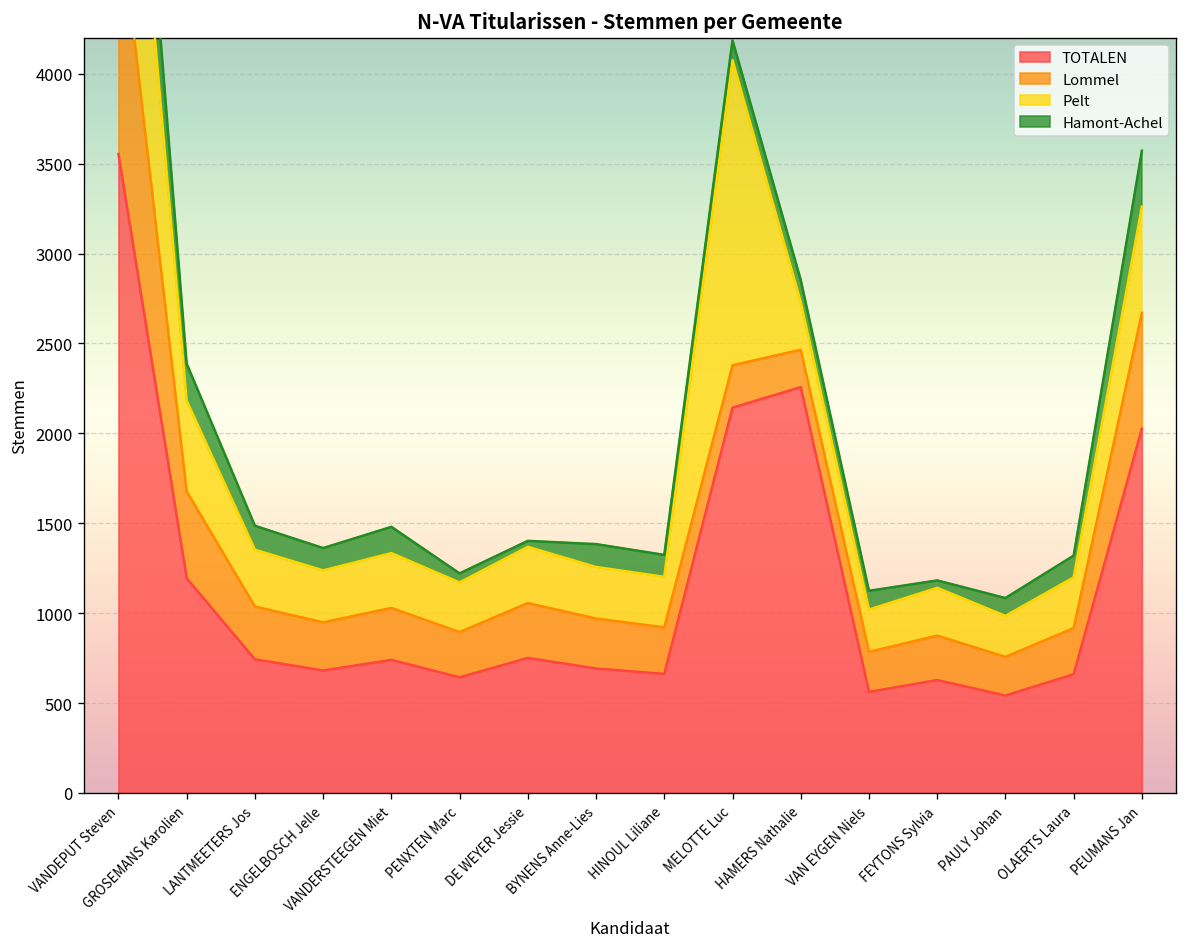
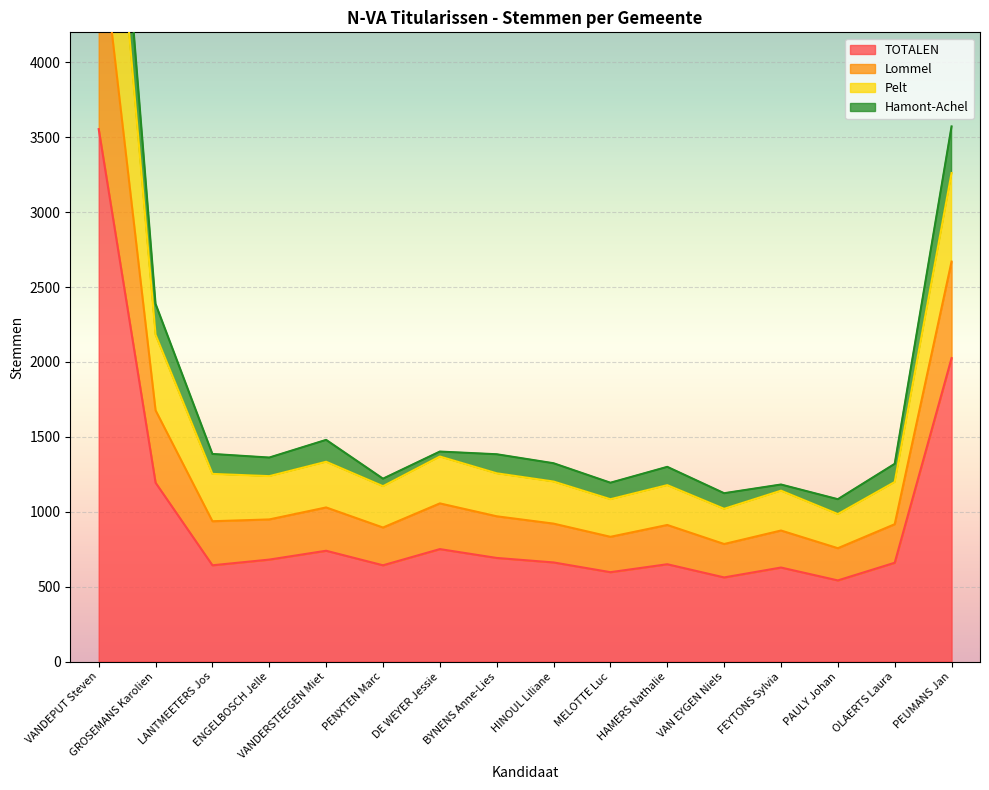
TOTALEN, LANTMEETERS Jos: 740 -> 640
TOTALEN, MELOTTE Luc: 2140 -> 600
Pelt, MELOTTE Luc: 1700 -> 250
TOTALEN, HAMERS Nathalie: 2260 -> 650
Lommel, HAMERS Nathalie: 210 -> 260
